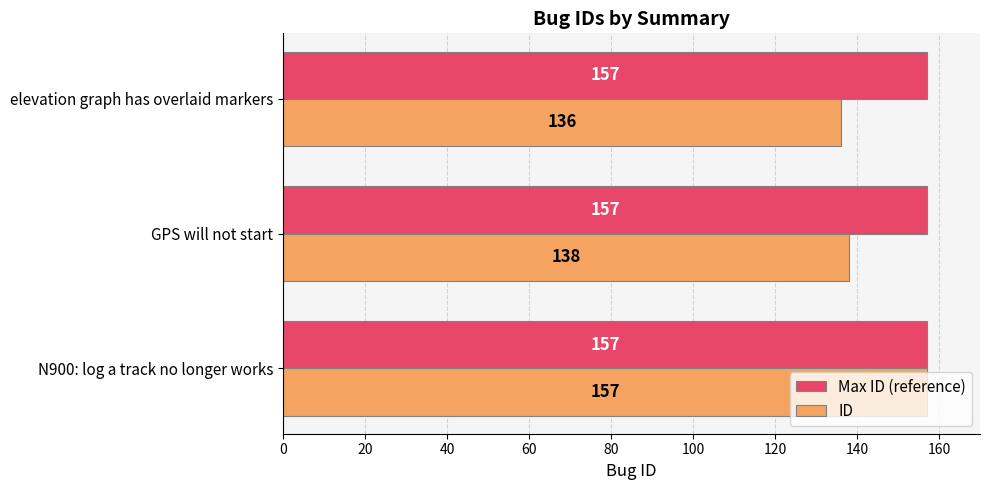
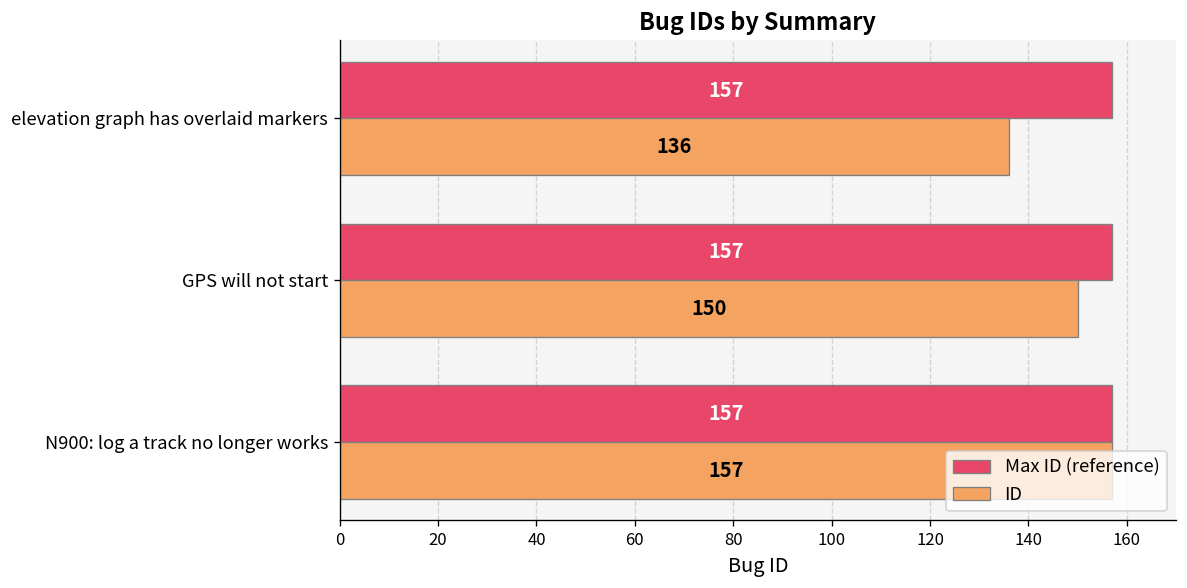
ID, GPS will not start: 138 -> 150
